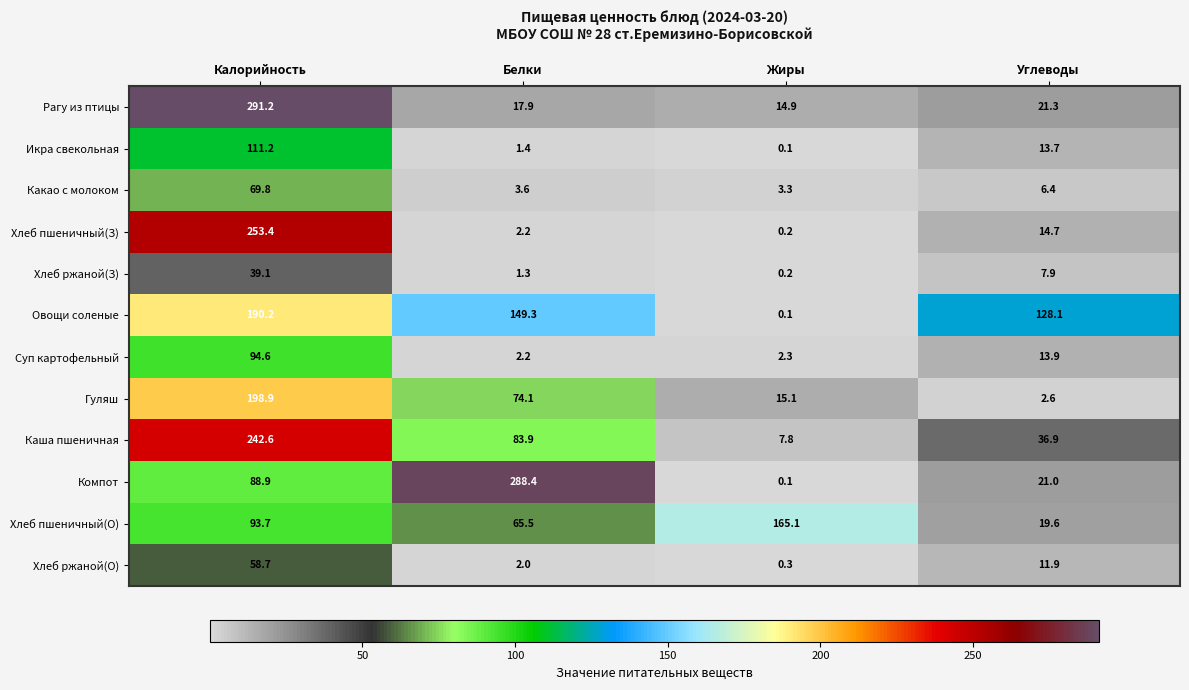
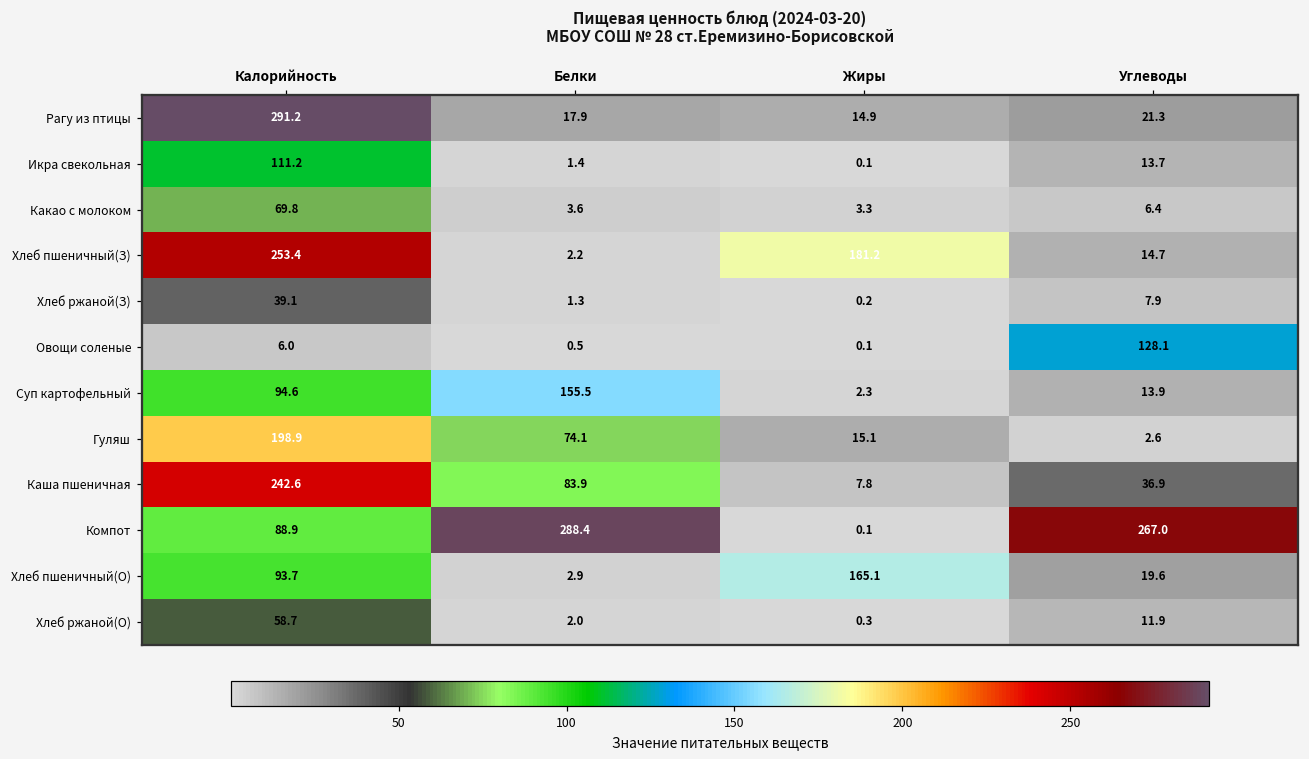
Хлеб пшеничный(З), Жиры: 0.2 -> 181.2
Овощи соленые, Калорийность: 190.2 -> 6.0
Овощи соленые, Белки: 149.3 -> 0.5
Суп картофельный, Белки: 2.2 -> 155.5
Компот, Углеводы: 21.0 -> 267.0
Хлеб пшеничный(О), Белки: 65.5 -> 2.9
